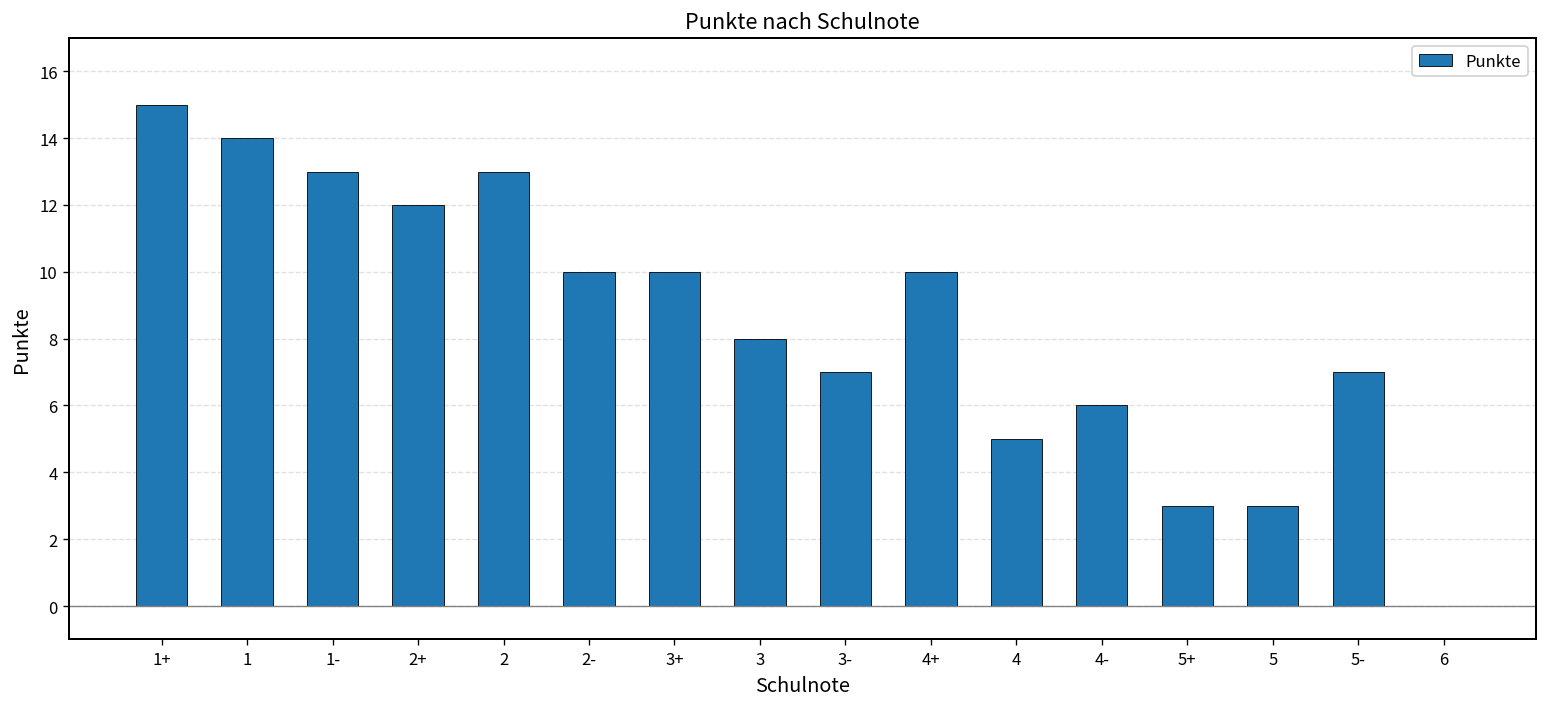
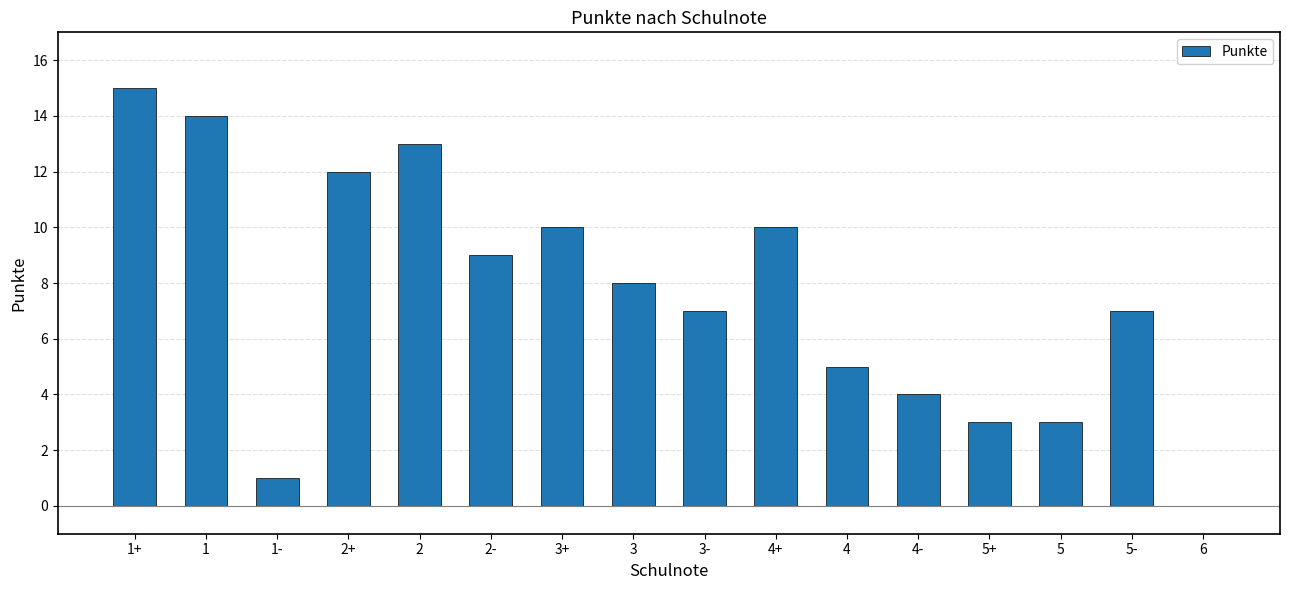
1-: 13 -> 1
2-: 10 -> 9
4-: 6 -> 4
